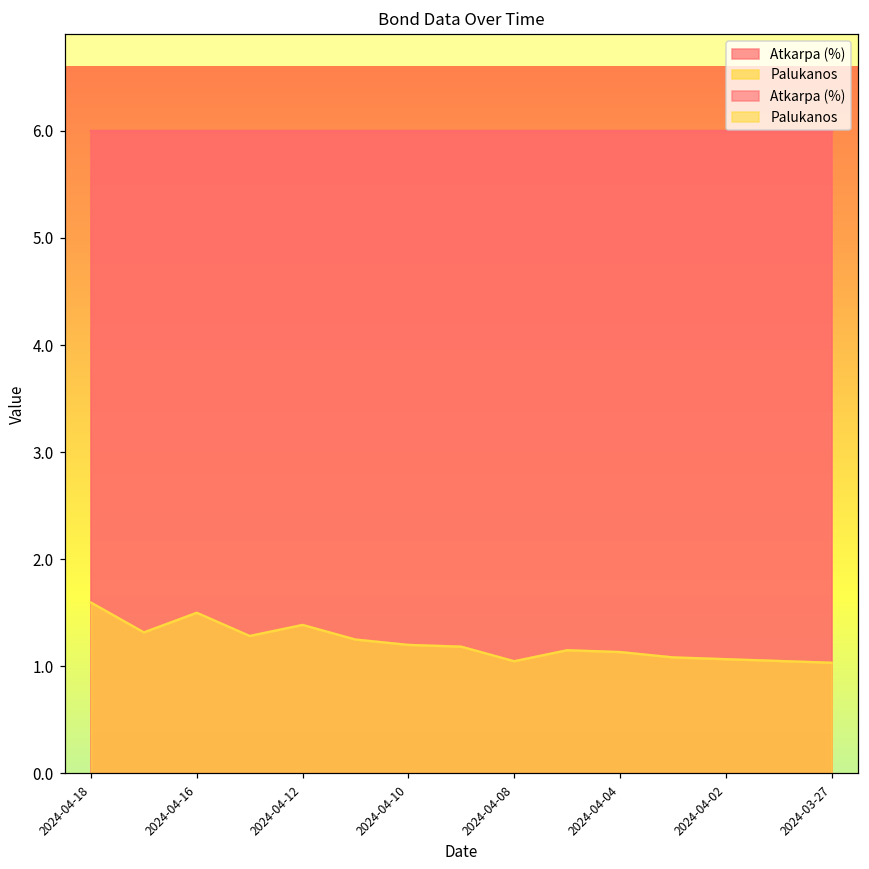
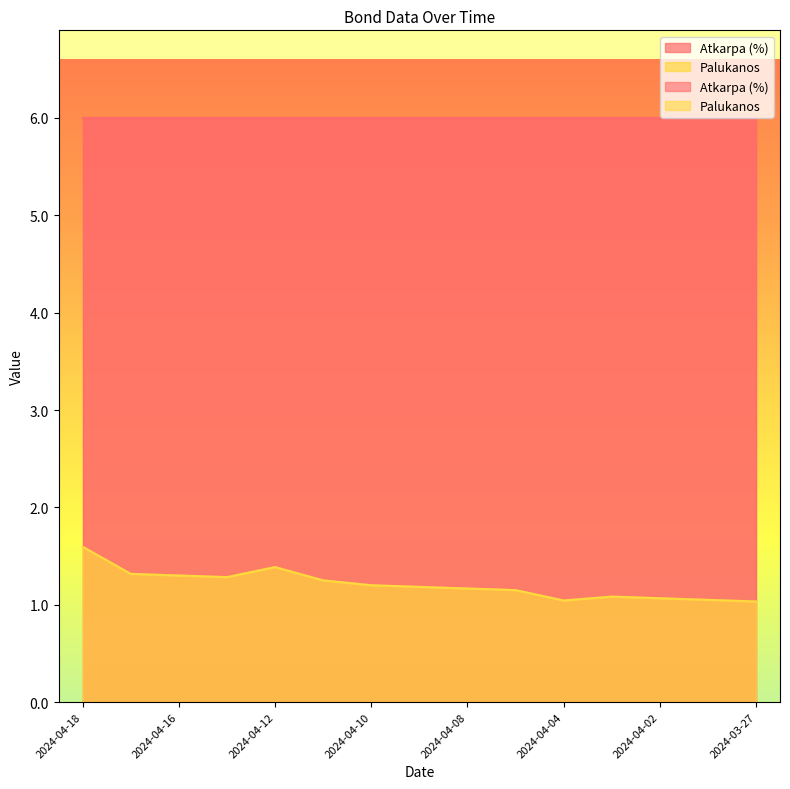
Palukanos, 2024-04-16: 1.5 -> 1.3
Palukanos, 2024-04-08: 1.0 -> 1.2
Palukanos, 2024-04-04: 1.1 -> 1.0
